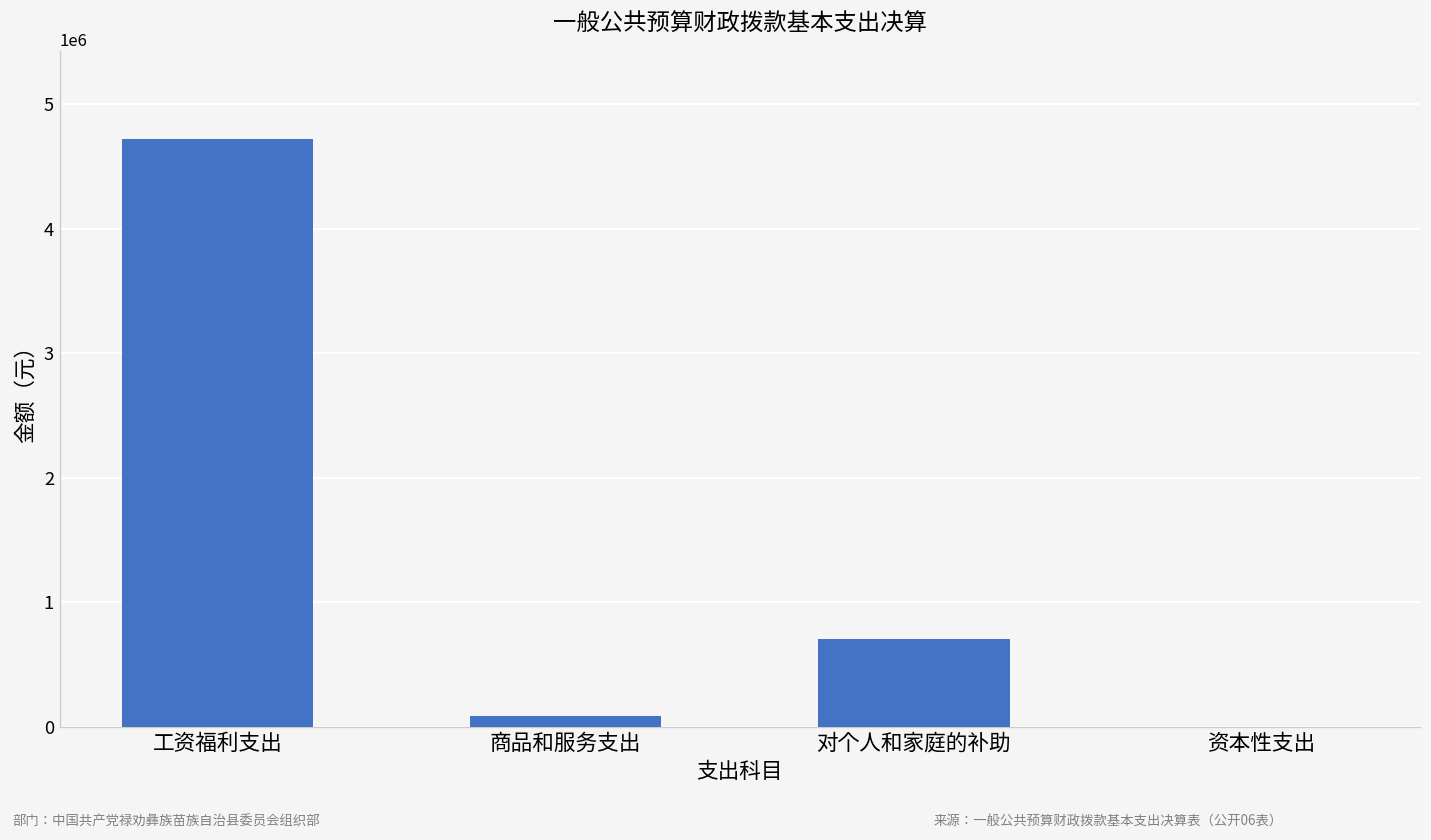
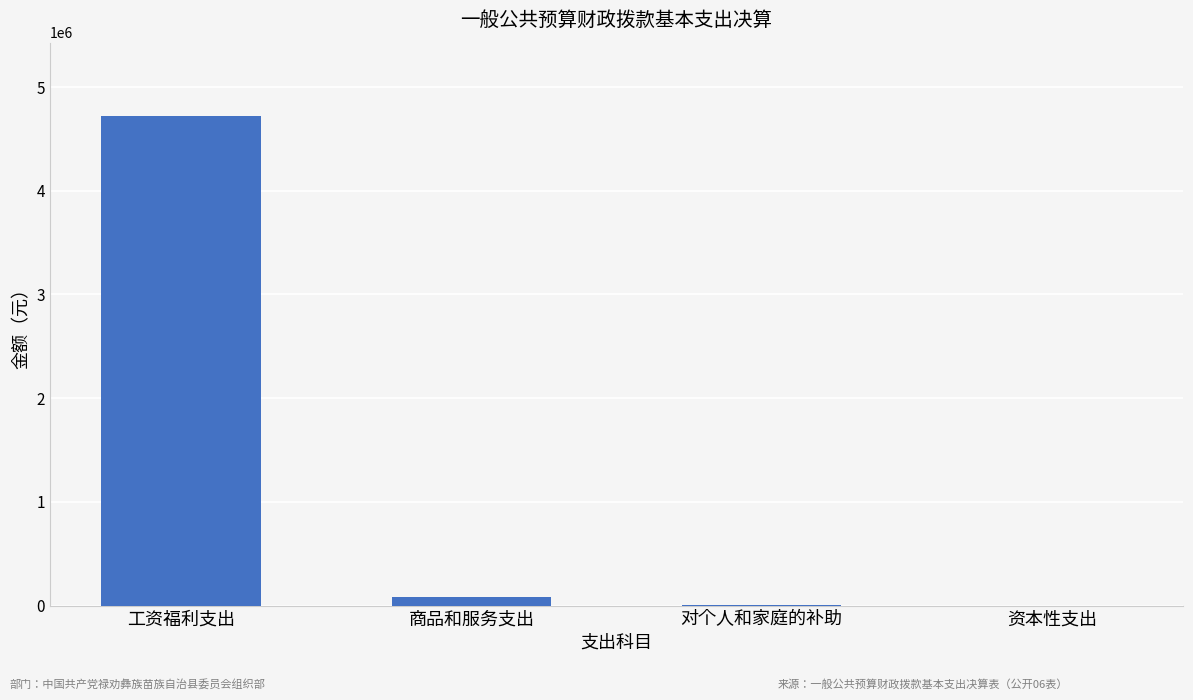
对个人和家庭的补助: 710000 -> 10000
